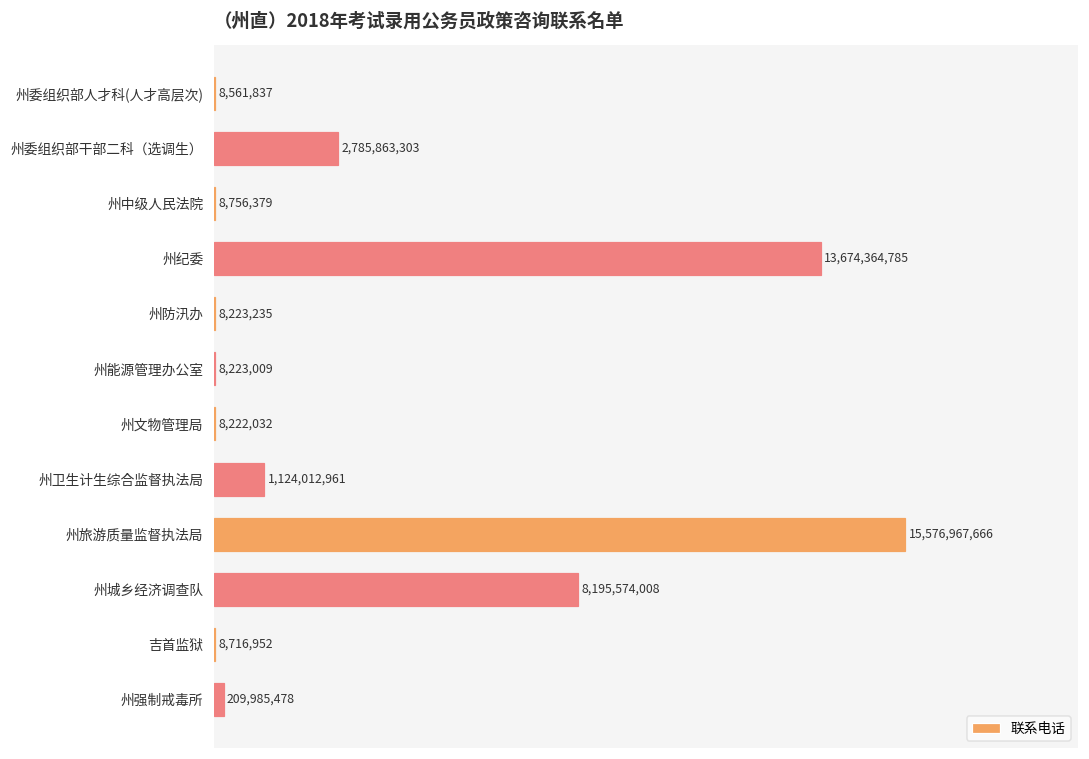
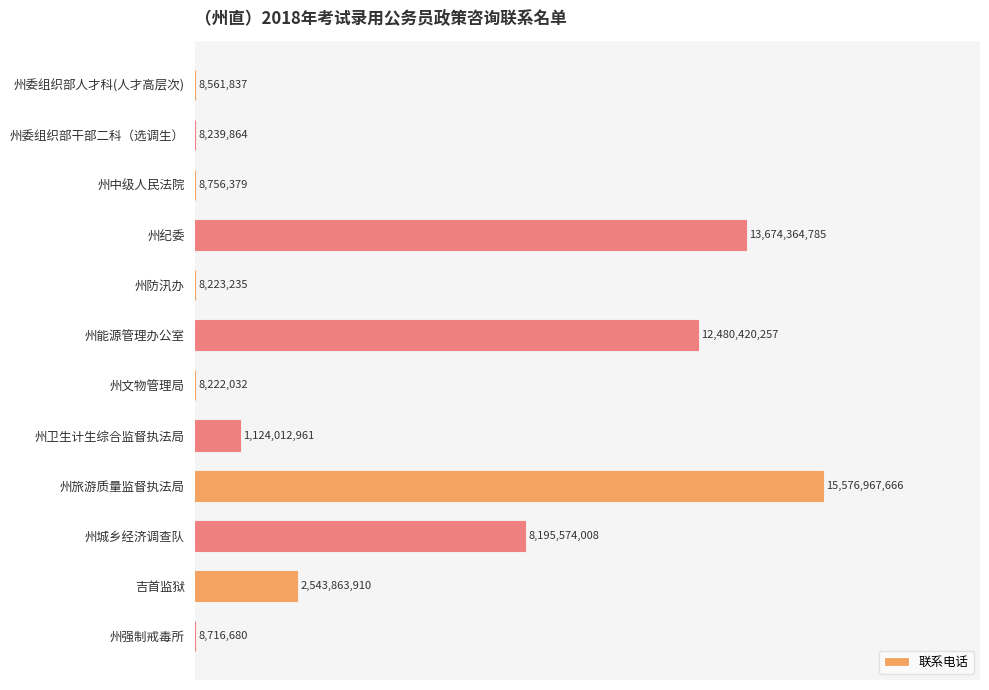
州委组织部干部二科（选调生）: 2,785,863,303 -> 8,239,864
州能源管理办公室: 8,223,009 -> 12,480,420,257
吉首监狱: 8,716,952 -> 2,543,863,910
州强制戒毒所: 209,985,478 -> 8,716,680
